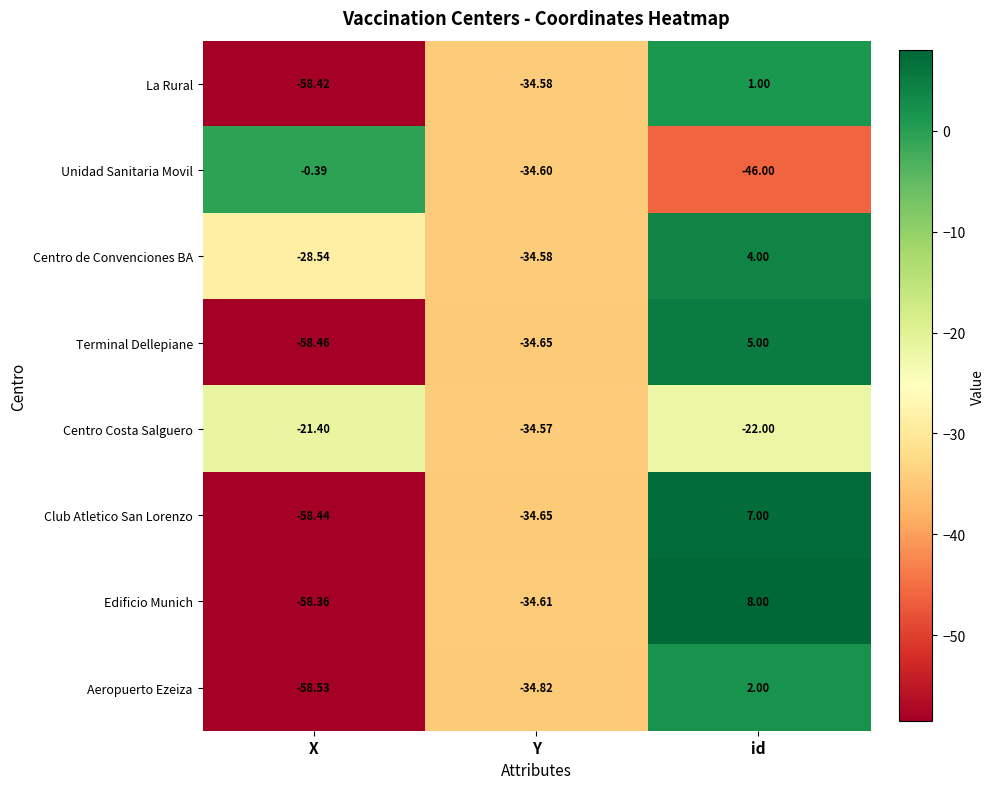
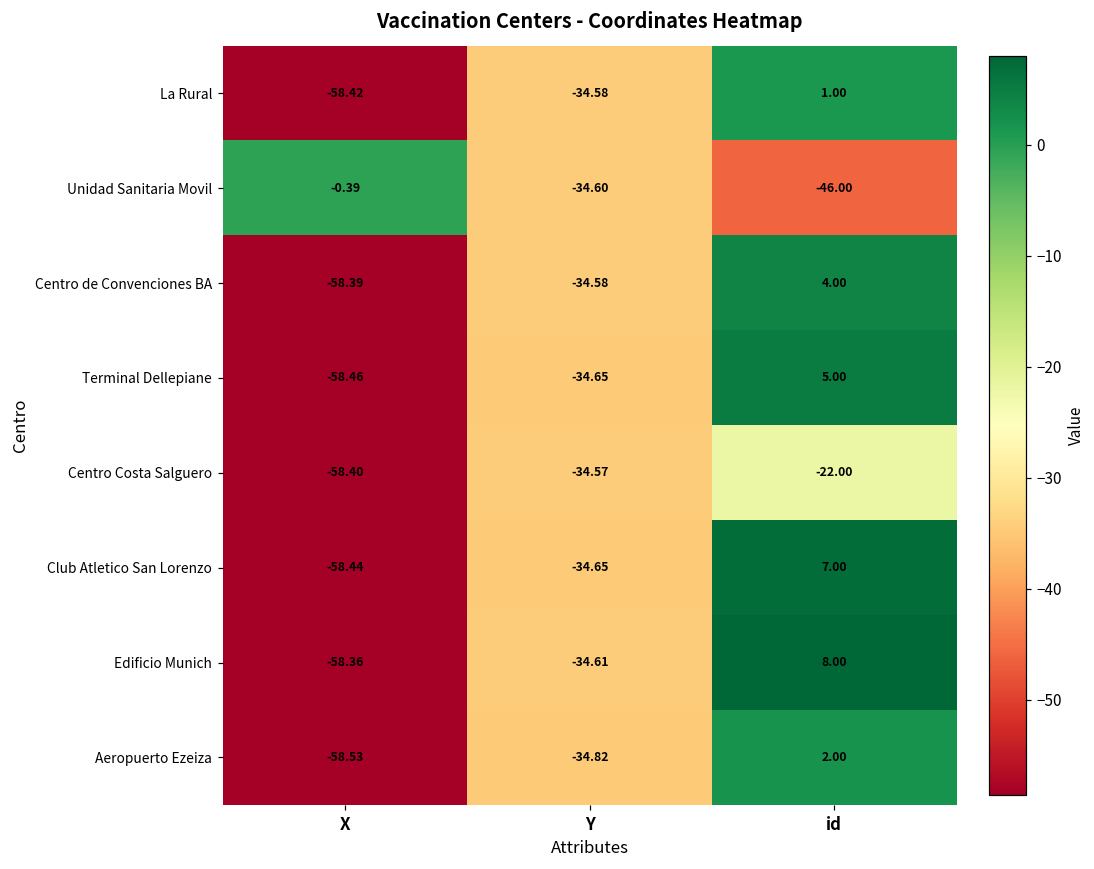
Centro de Convenciones BA, X: -28.54 -> -58.39
Centro Costa Salguero, X: -21.40 -> -58.40
